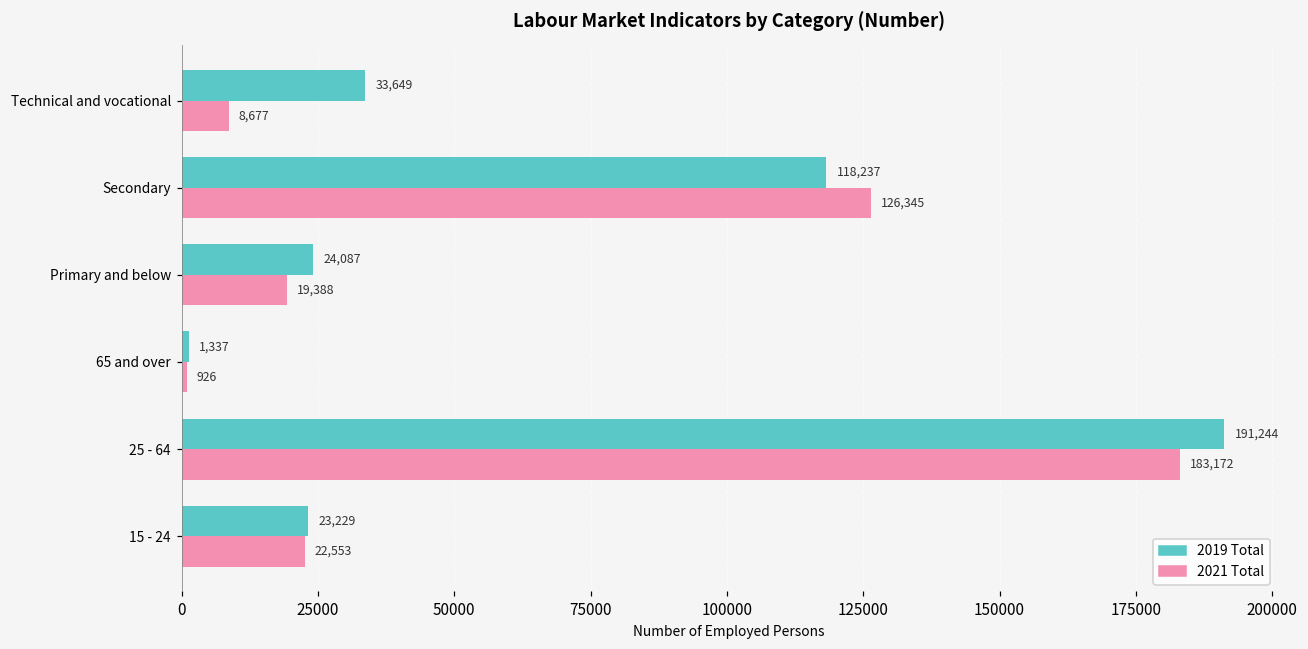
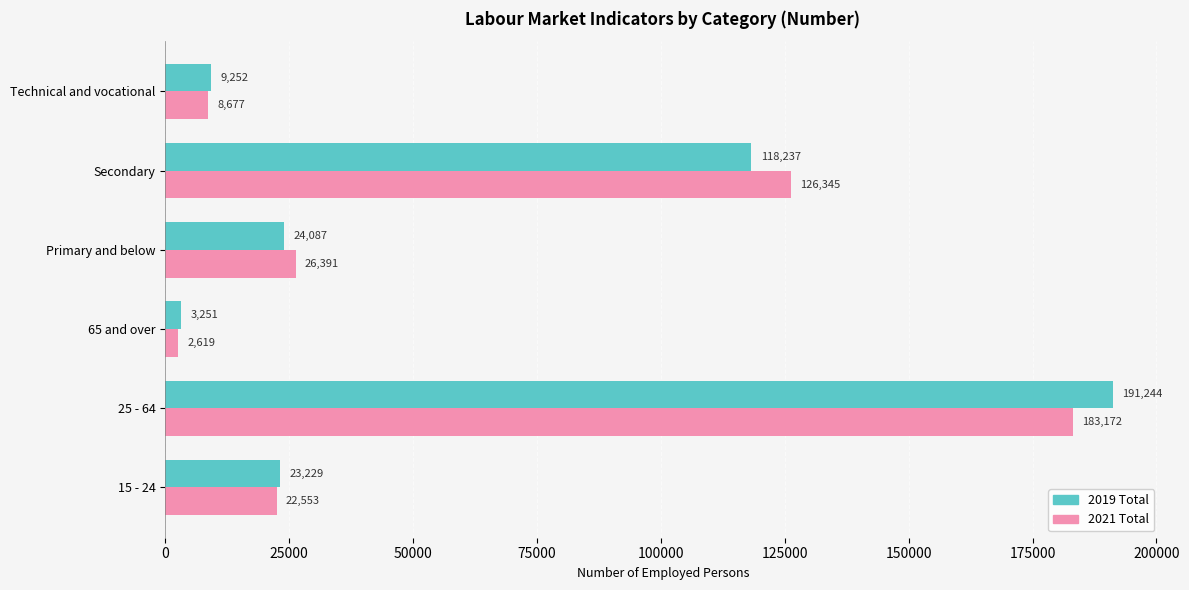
2019 Total, Technical and vocational: 33,649 -> 9,252
2021 Total, Primary and below: 19,388 -> 26,391
2019 Total, 65 and over: 1,337 -> 3,251
2021 Total, 65 and over: 926 -> 2,619
